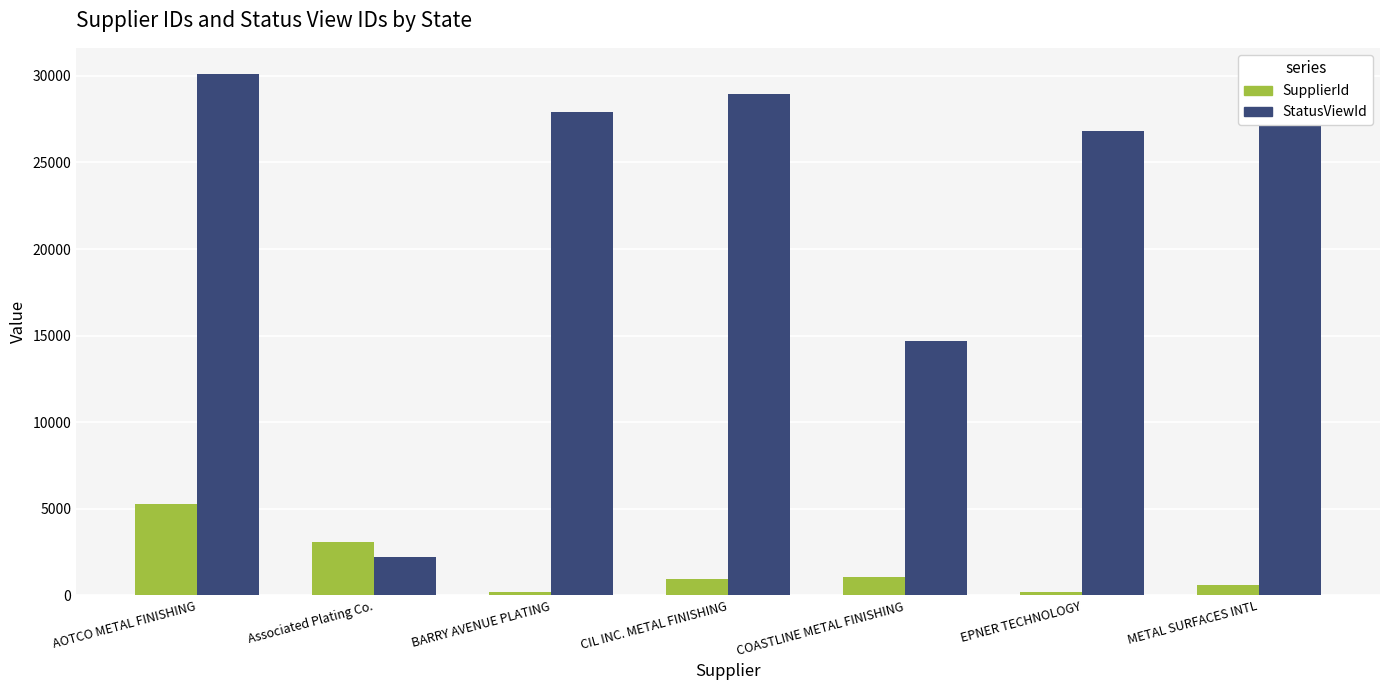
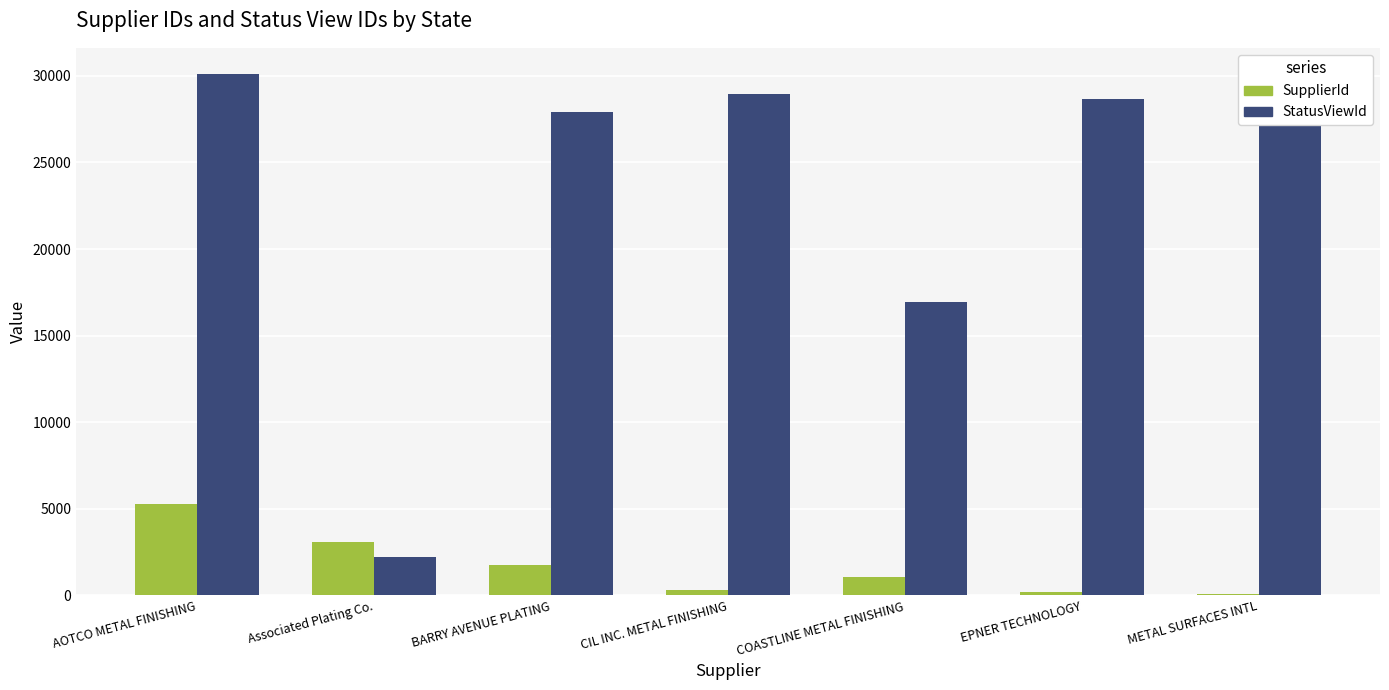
SupplierId, BARRY AVENUE PLATING: 200 -> 1800
SupplierId, CIL INC. METAL FINISHING: 1000 -> 300
StatusViewId, COASTLINE METAL FINISHING: 14700 -> 17000
StatusViewId, EPNER TECHNOLOGY: 26800 -> 28700
SupplierId, METAL SURFACES INTL: 600 -> 100
